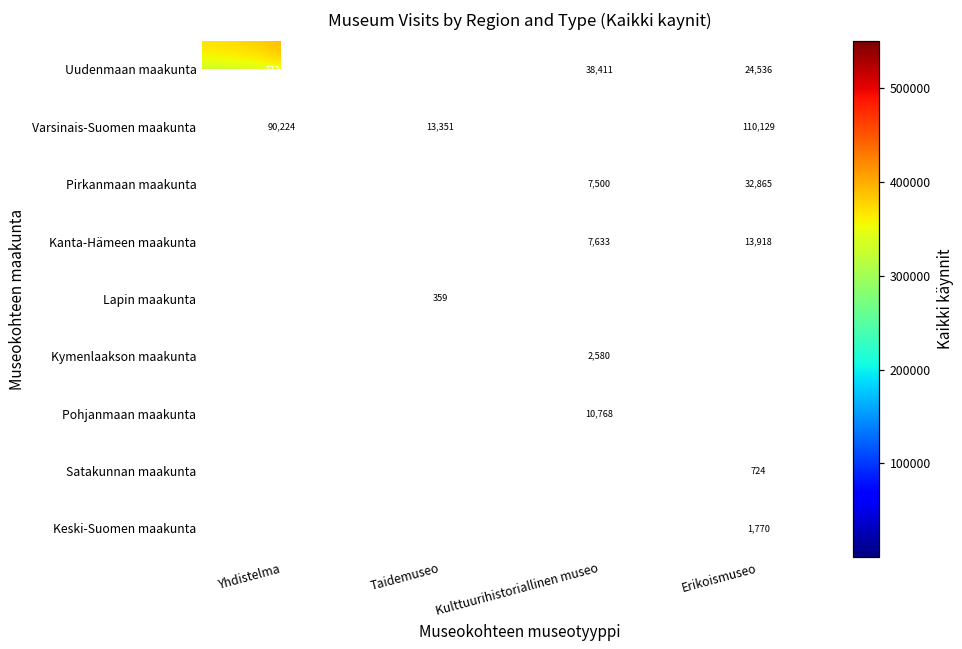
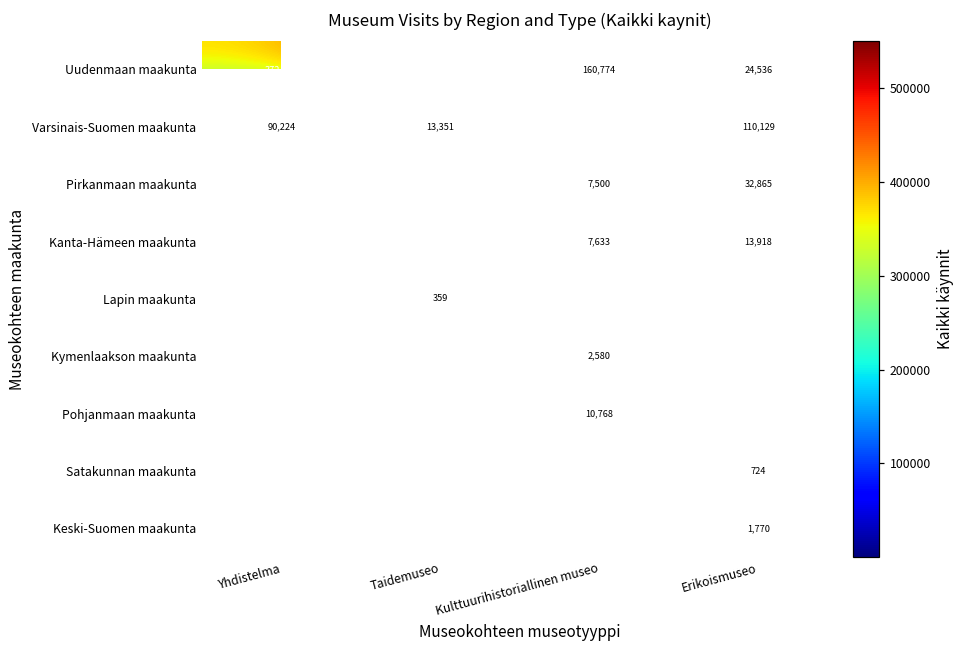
Uudenmaan maakunta, Kulttuurihistoriallinen museo: 38,411 -> 160,774
